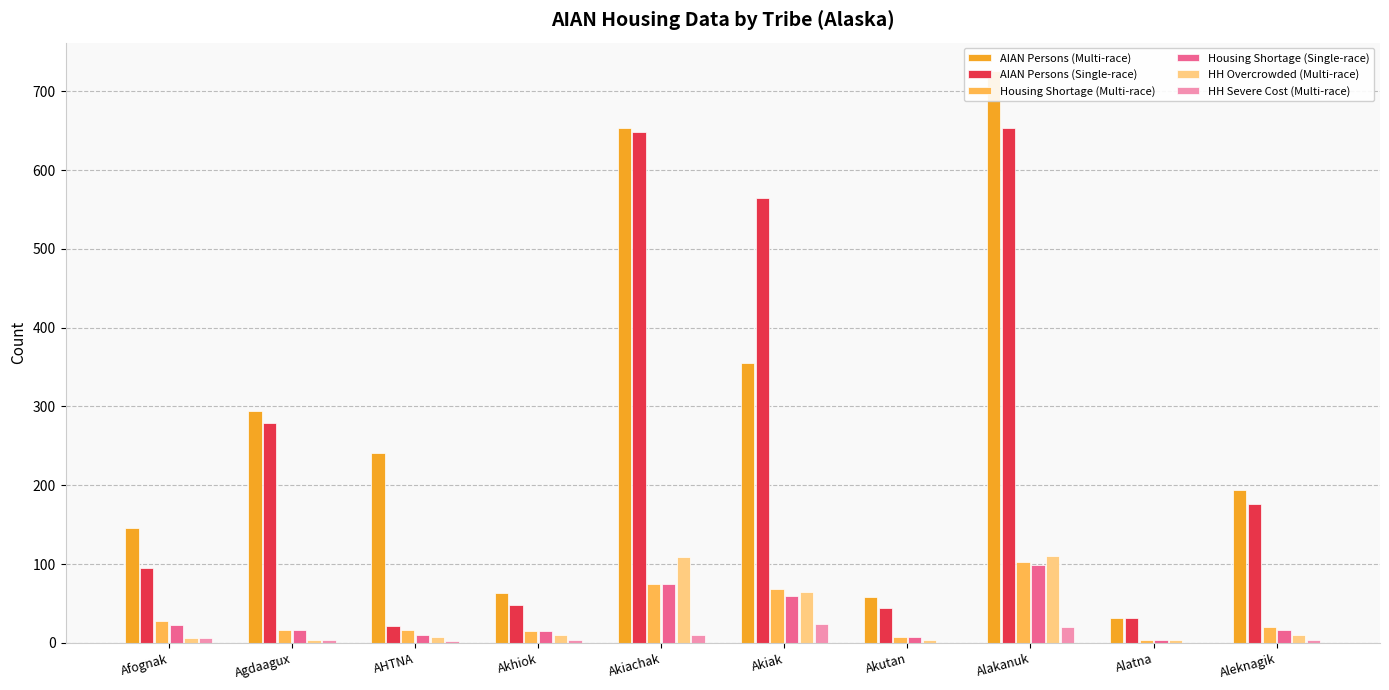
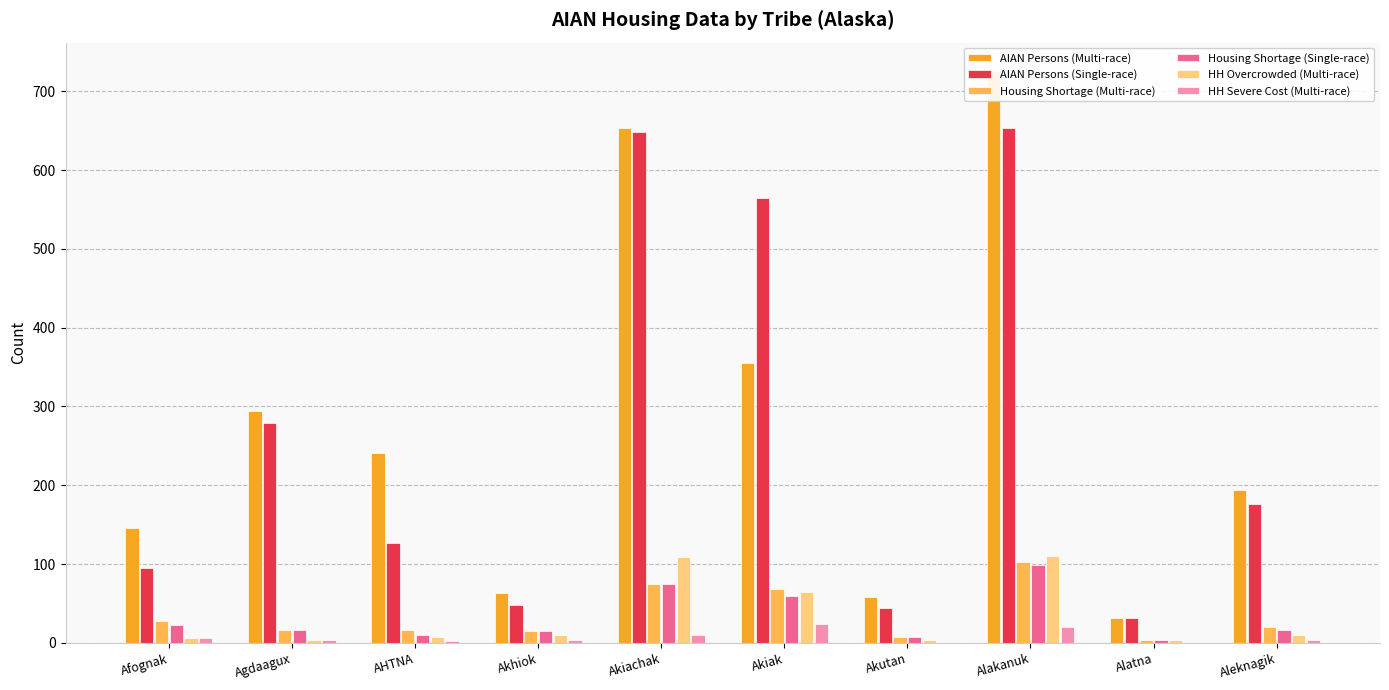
AIAN Persons (Single-race), AHTNA: 20 -> 130
